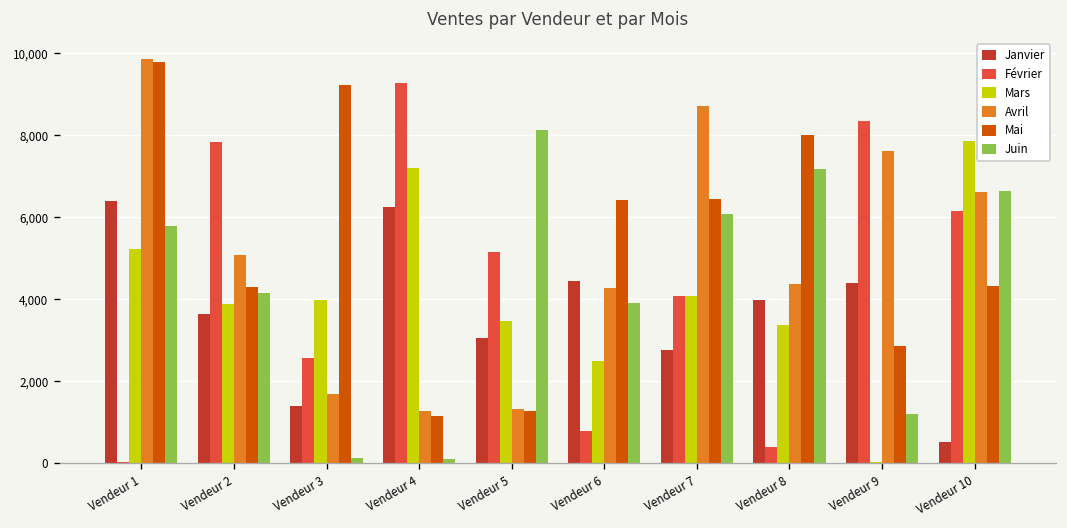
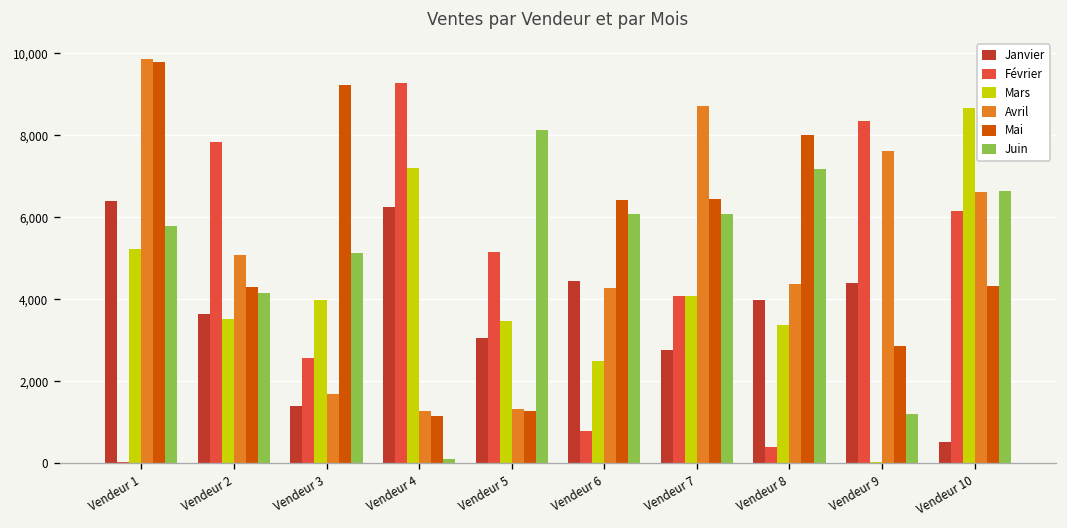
Mars, Vendeur 2: 3,900 -> 3,500
Juin, Vendeur 3: 100 -> 5,100
Juin, Vendeur 6: 3,900 -> 6,100
Mars, Vendeur 10: 7,800 -> 8,700
